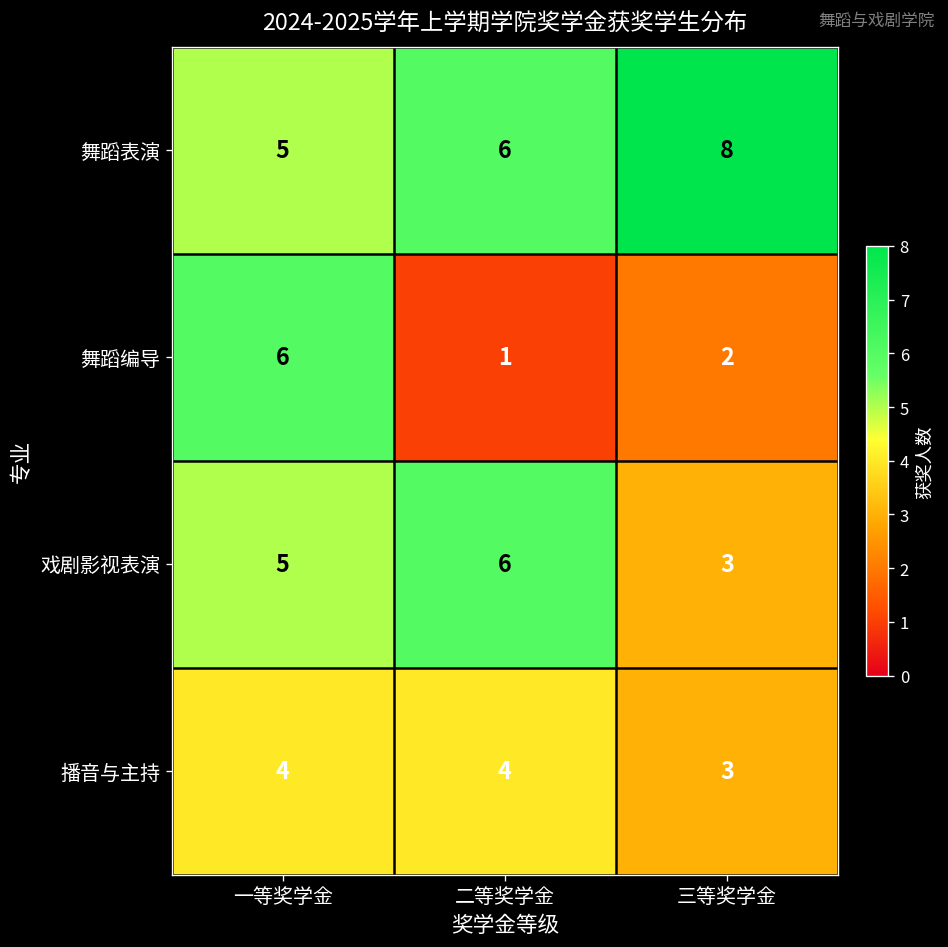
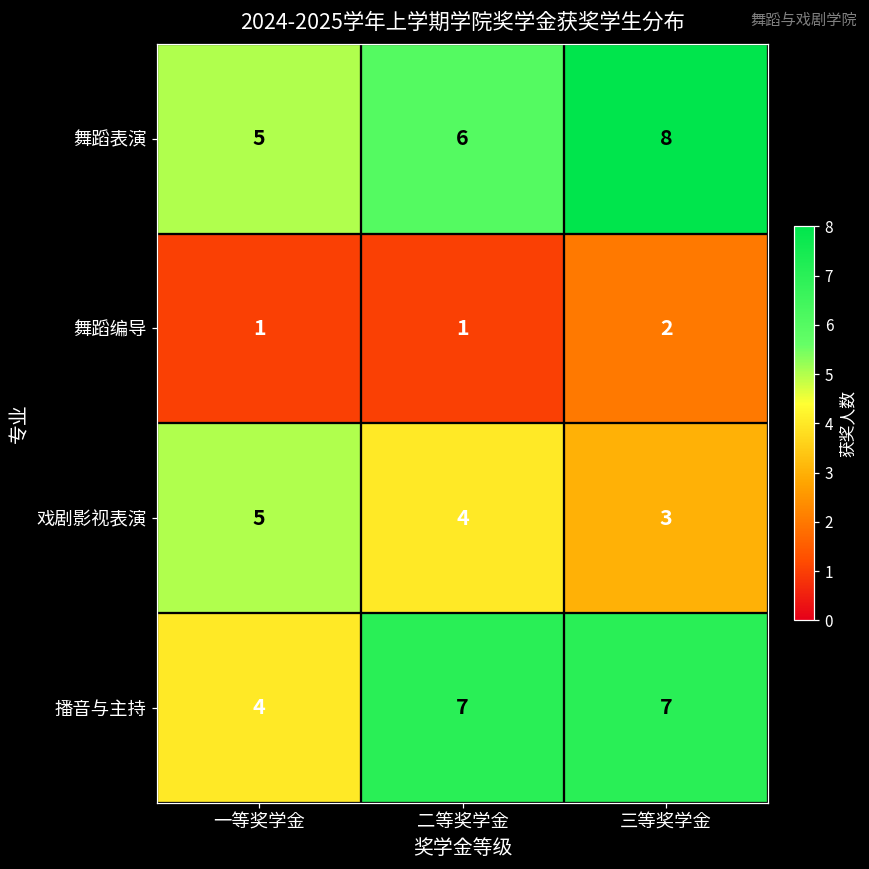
舞蹈编导, 一等奖学金: 6 -> 1
戏剧影视表演, 二等奖学金: 6 -> 4
播音与主持, 二等奖学金: 4 -> 7
播音与主持, 三等奖学金: 3 -> 7
